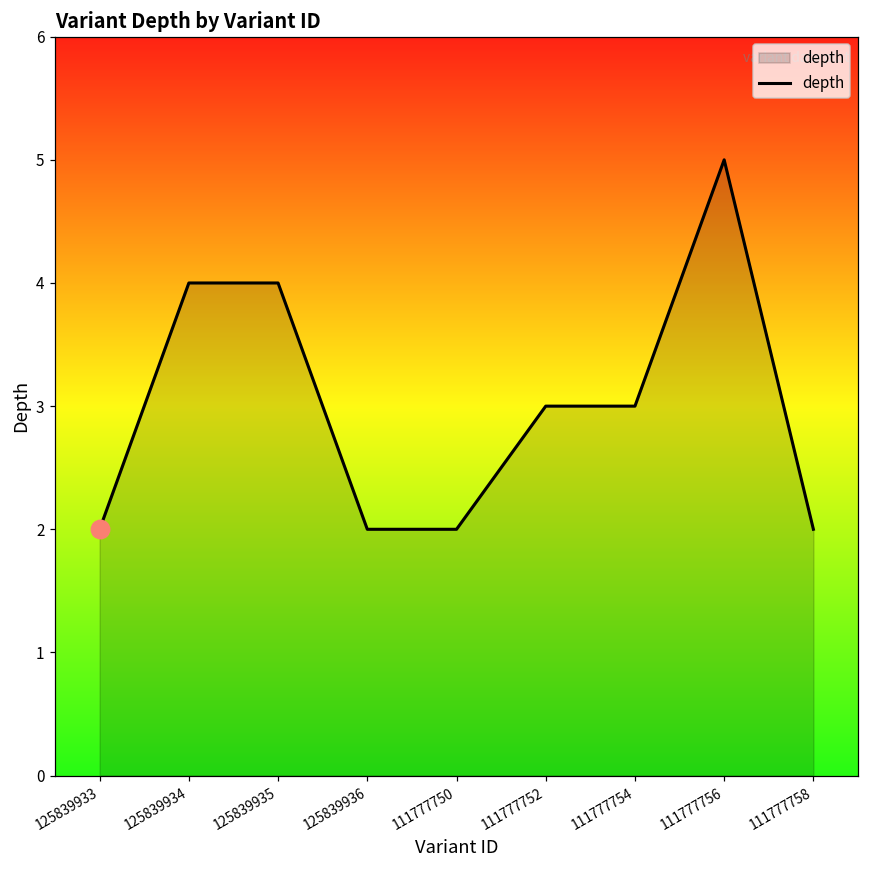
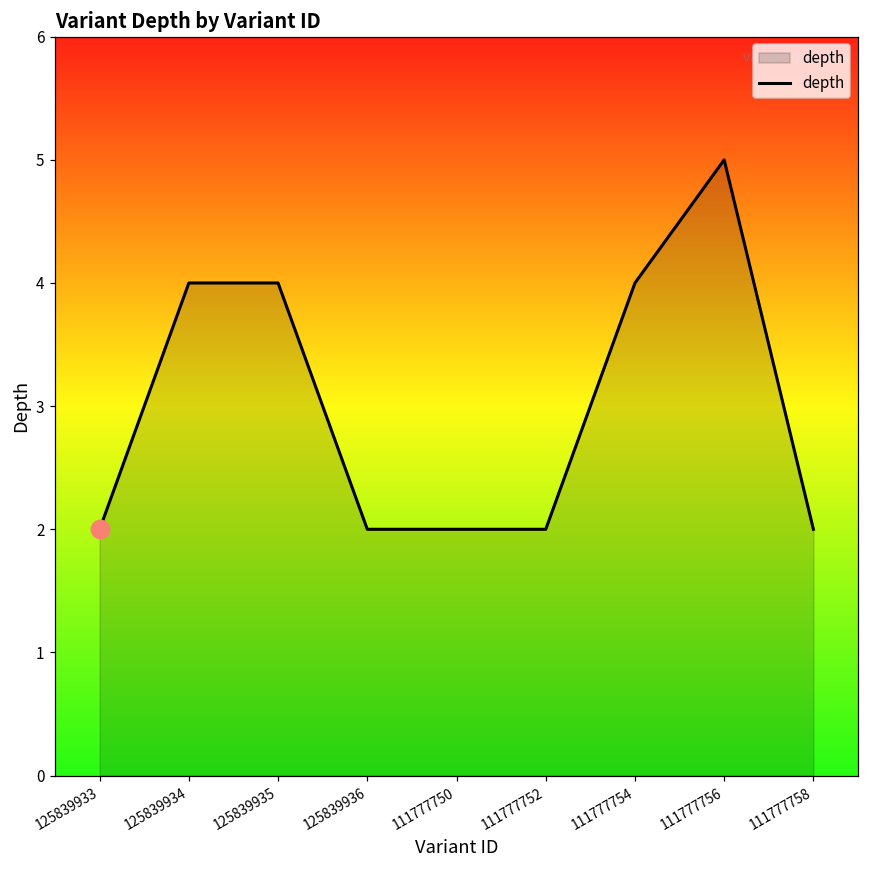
depth, 111777752: 3 -> 2
depth, 111777754: 3 -> 4
